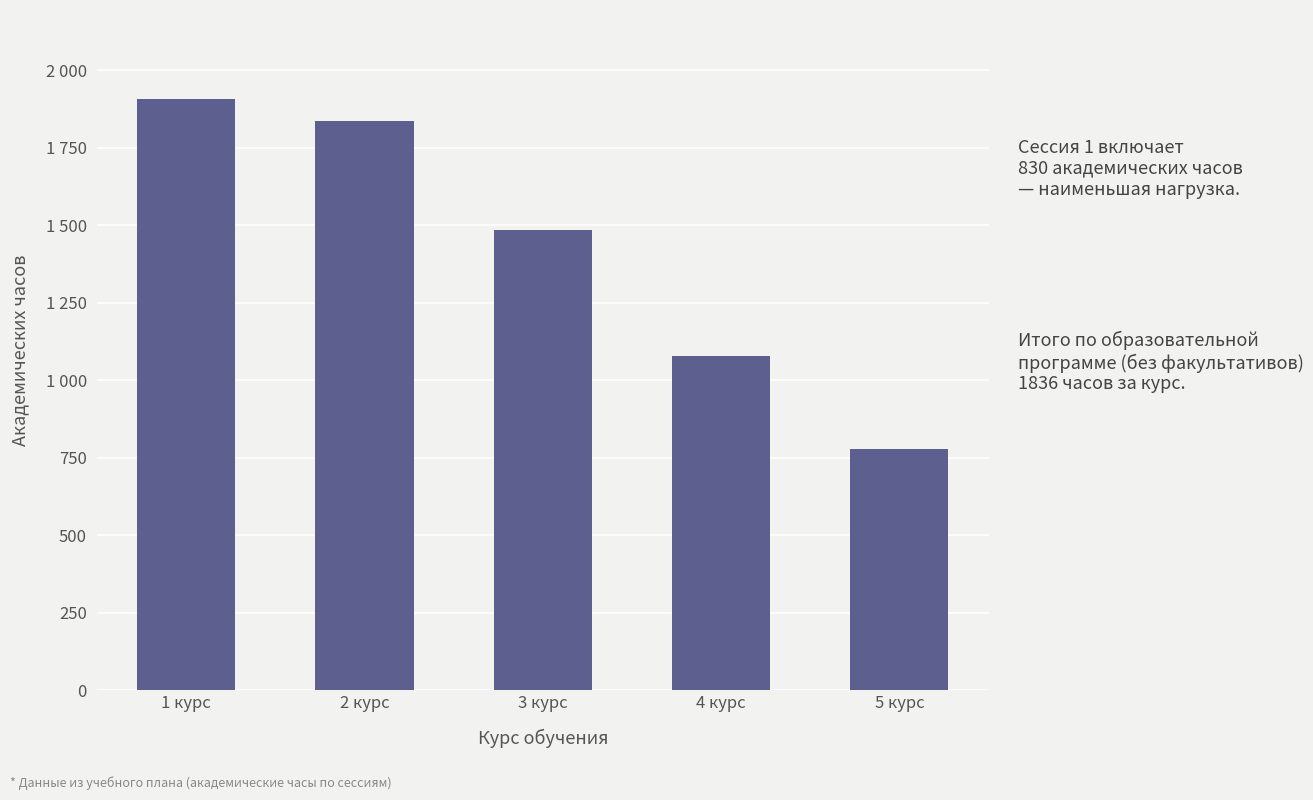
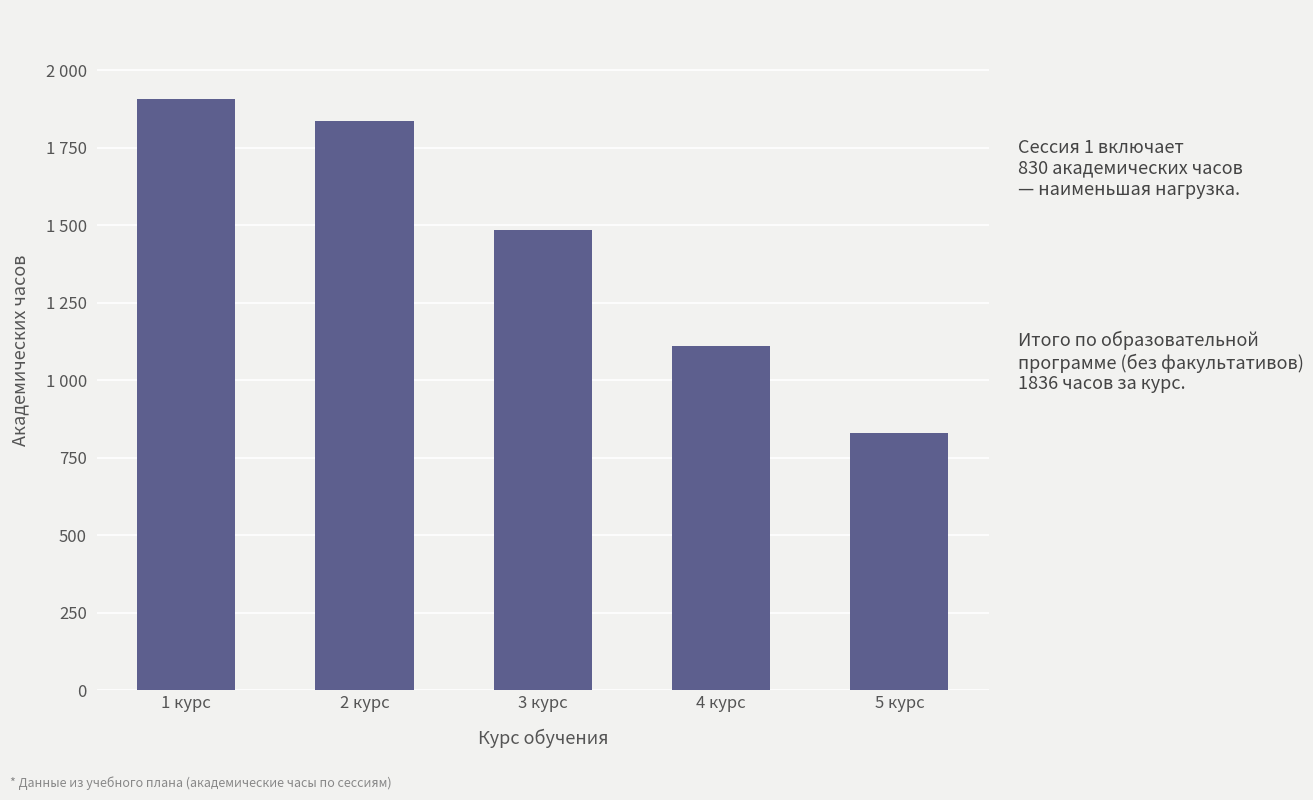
4 курс: 1080 -> 1110
5 курс: 780 -> 830
